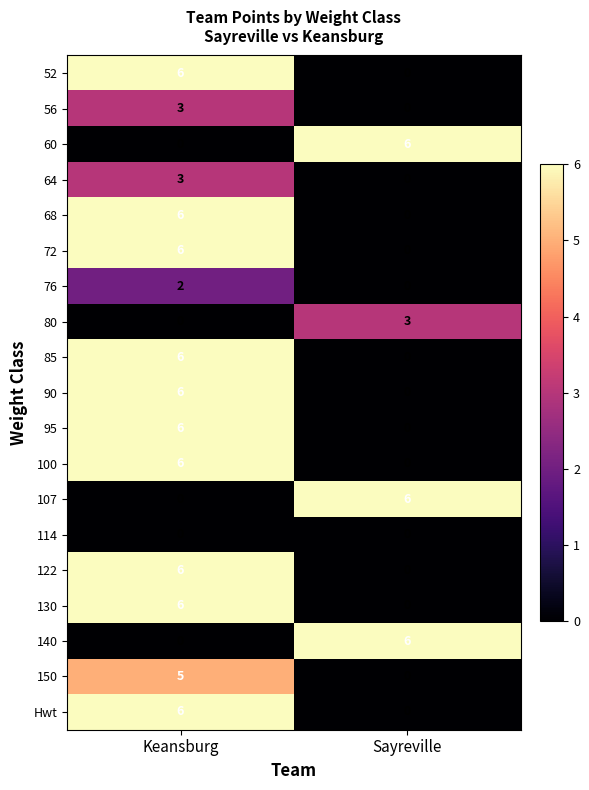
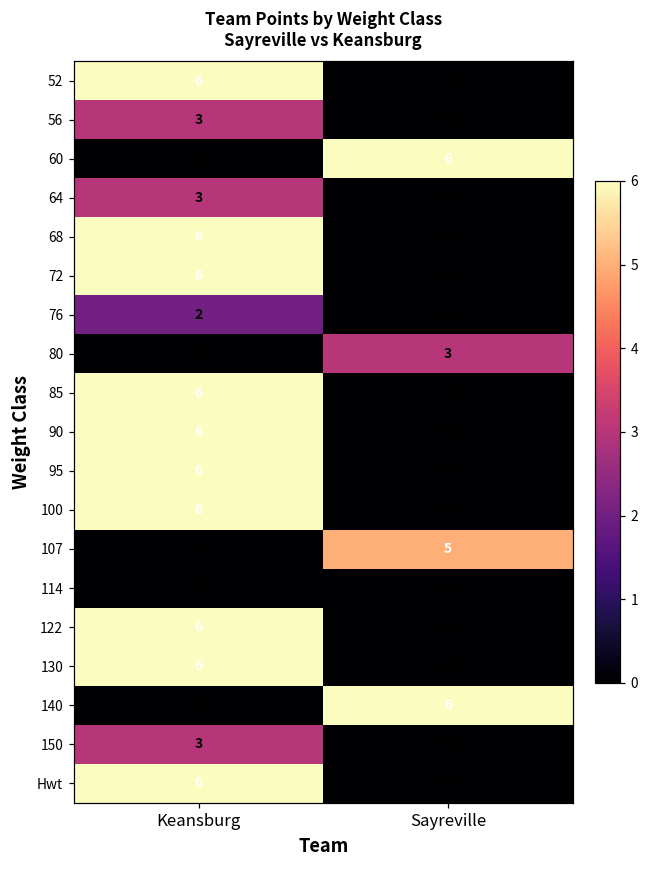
107, Sayreville: 6 -> 5
150, Keansburg: 5 -> 3
